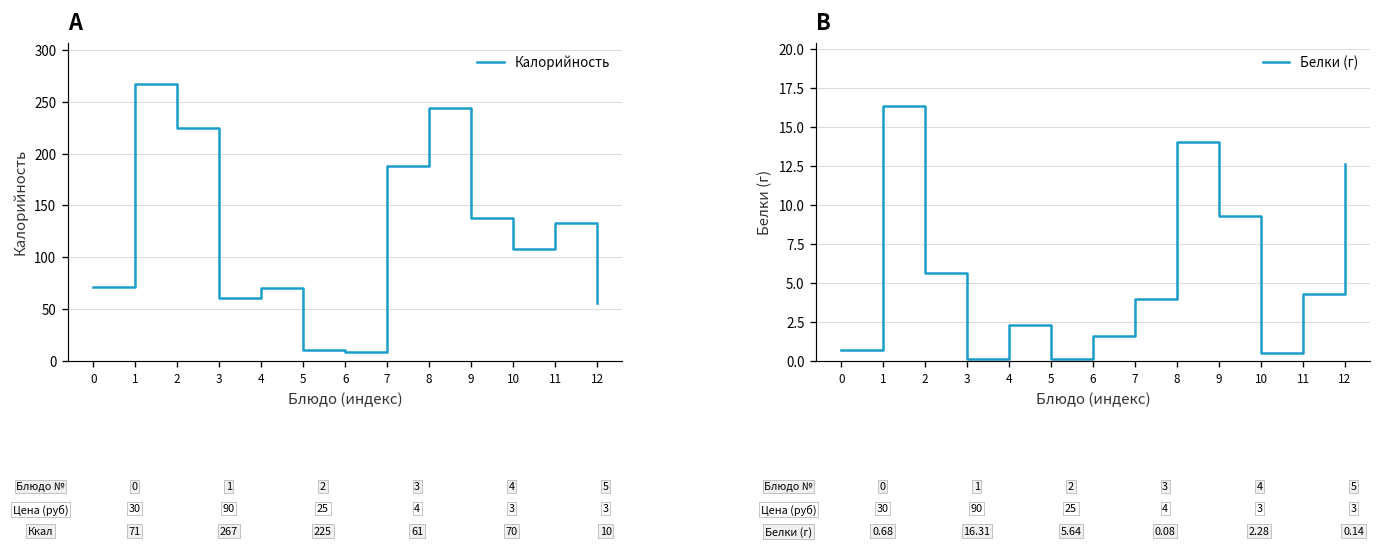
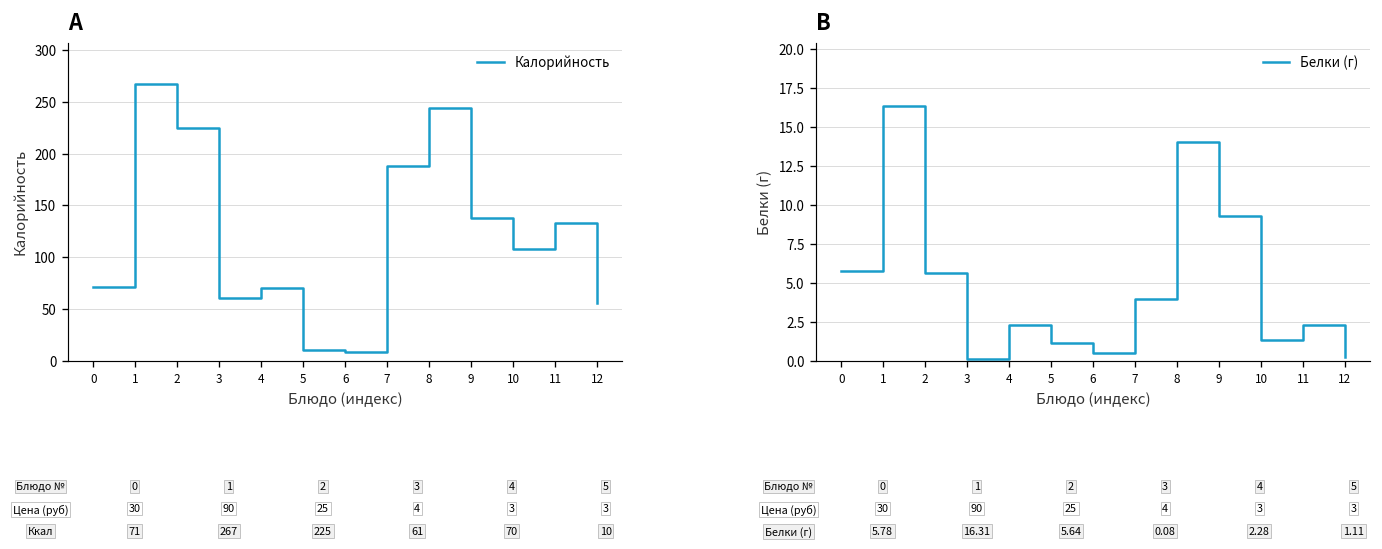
B, 0: 0.68 -> 5.78
B, 5: 0.14 -> 1.11
B, 6: 1.6 -> 0.5
B, 10: 0.5 -> 1.3
B, 11: 4.3 -> 2.3
B, 12: 12.6 -> 0.2
